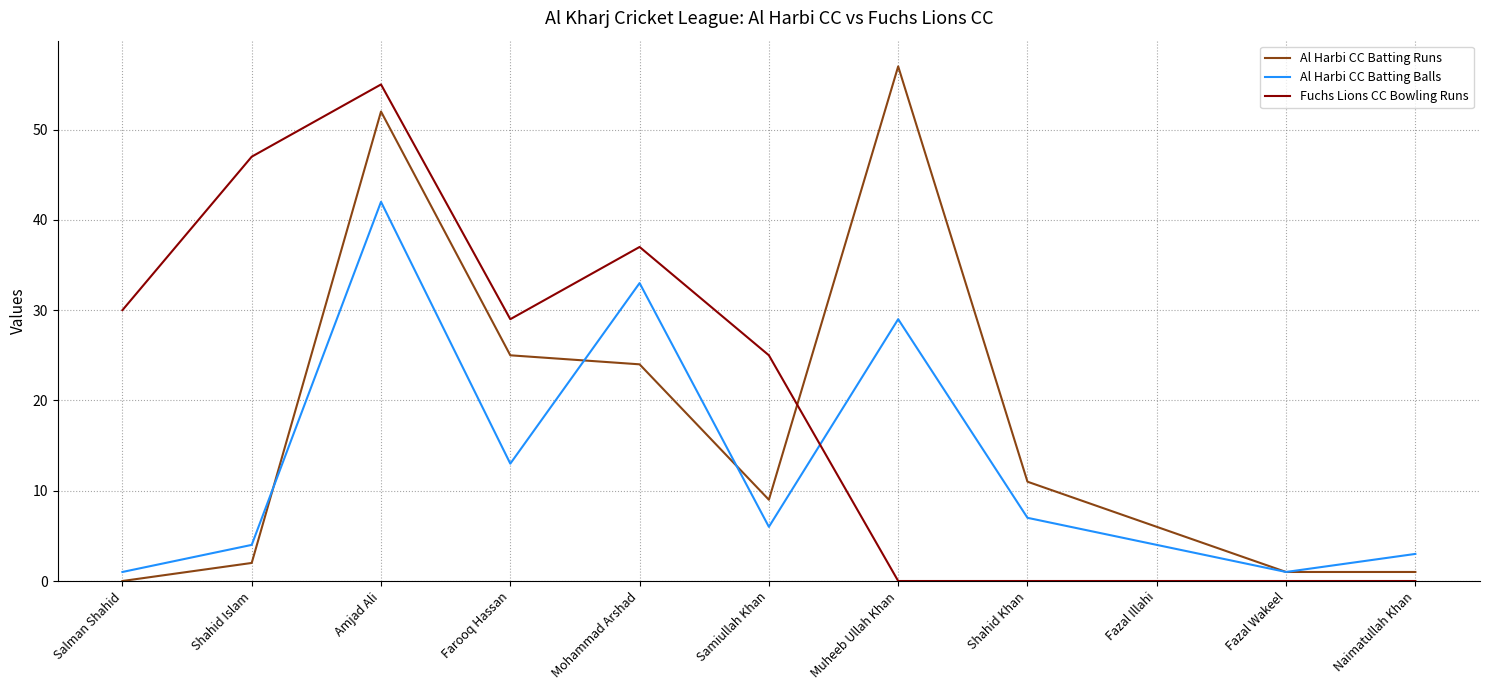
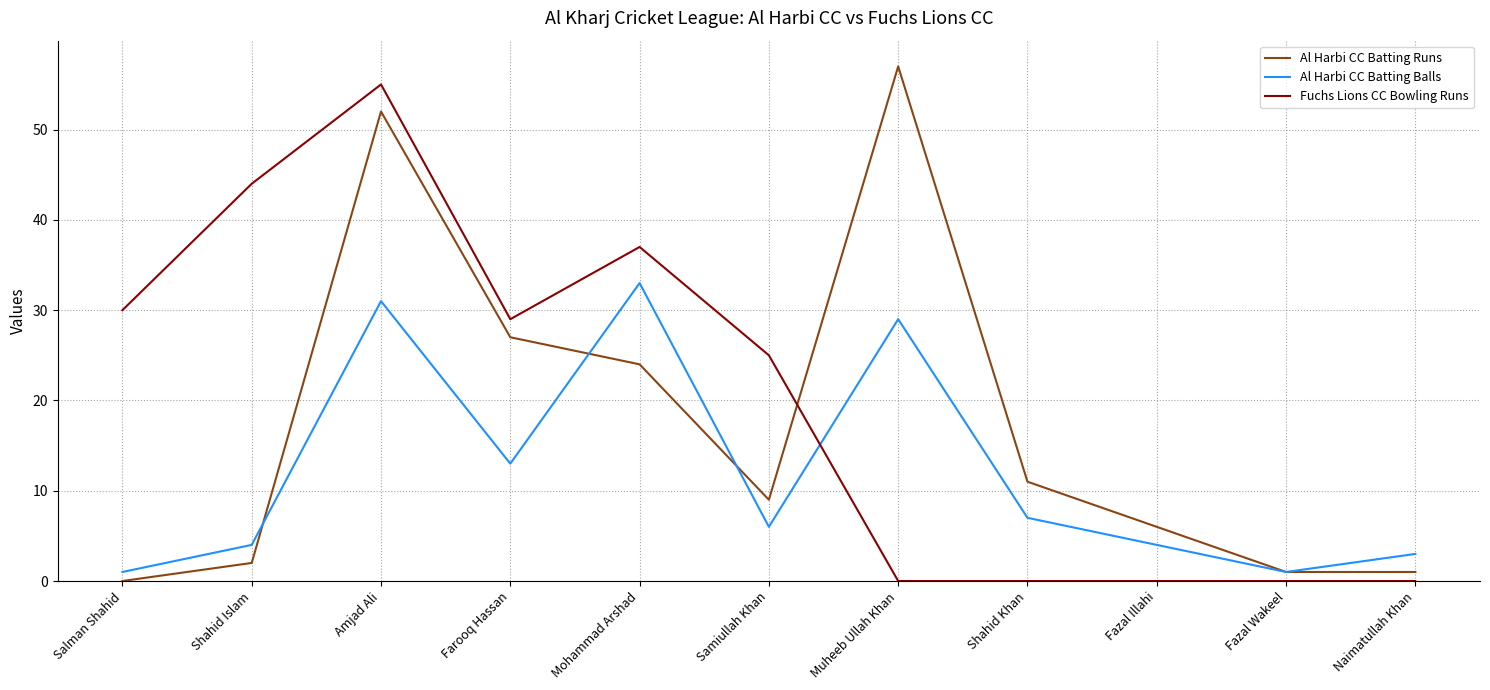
Fuchs Lions CC Bowling Runs, Shahid Islam: 47 -> 44
Al Harbi CC Batting Balls, Amjad Ali: 42 -> 31
Al Harbi CC Batting Runs, Farooq Hassan: 25 -> 27
